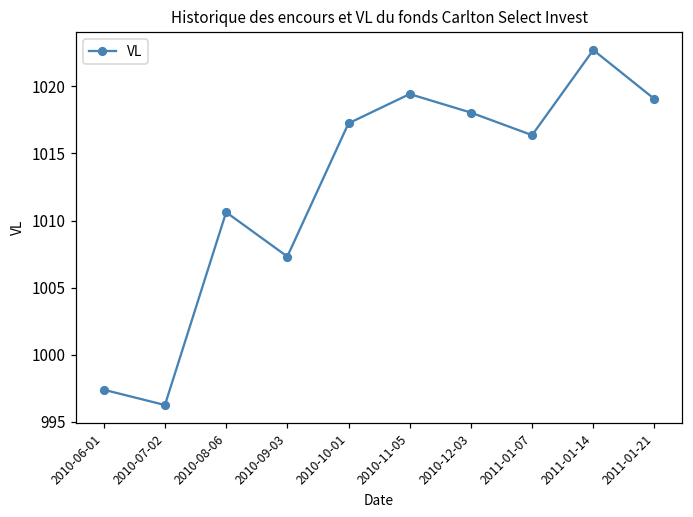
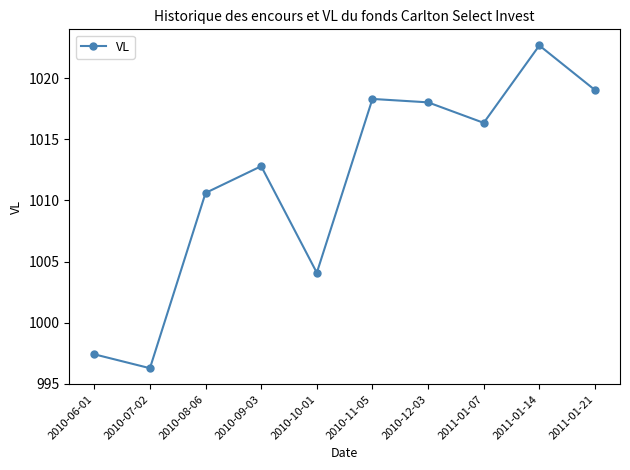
2010-09-03: 1007.3 -> 1012.8
2010-10-01: 1017.2 -> 1004.1
2010-11-05: 1019.4 -> 1018.3
